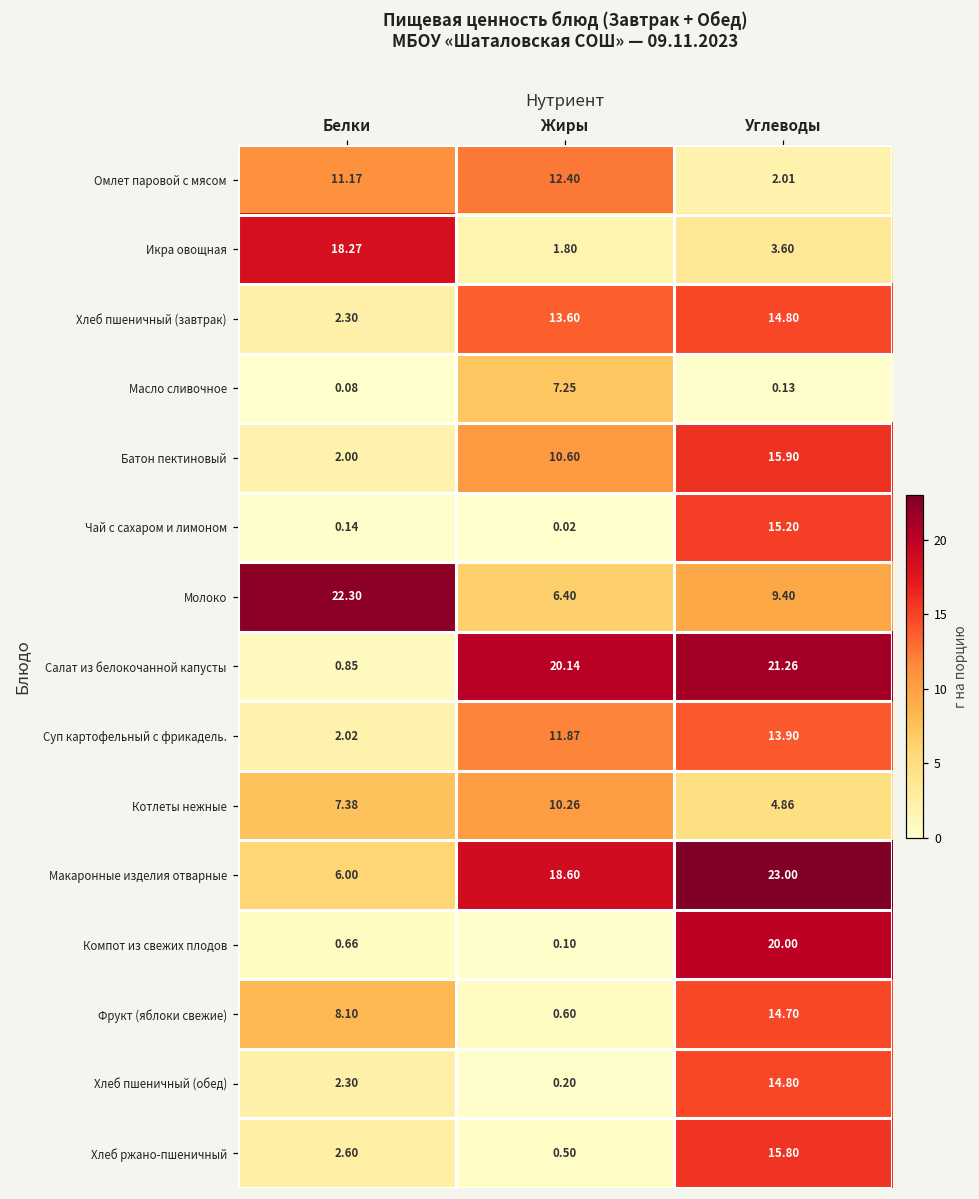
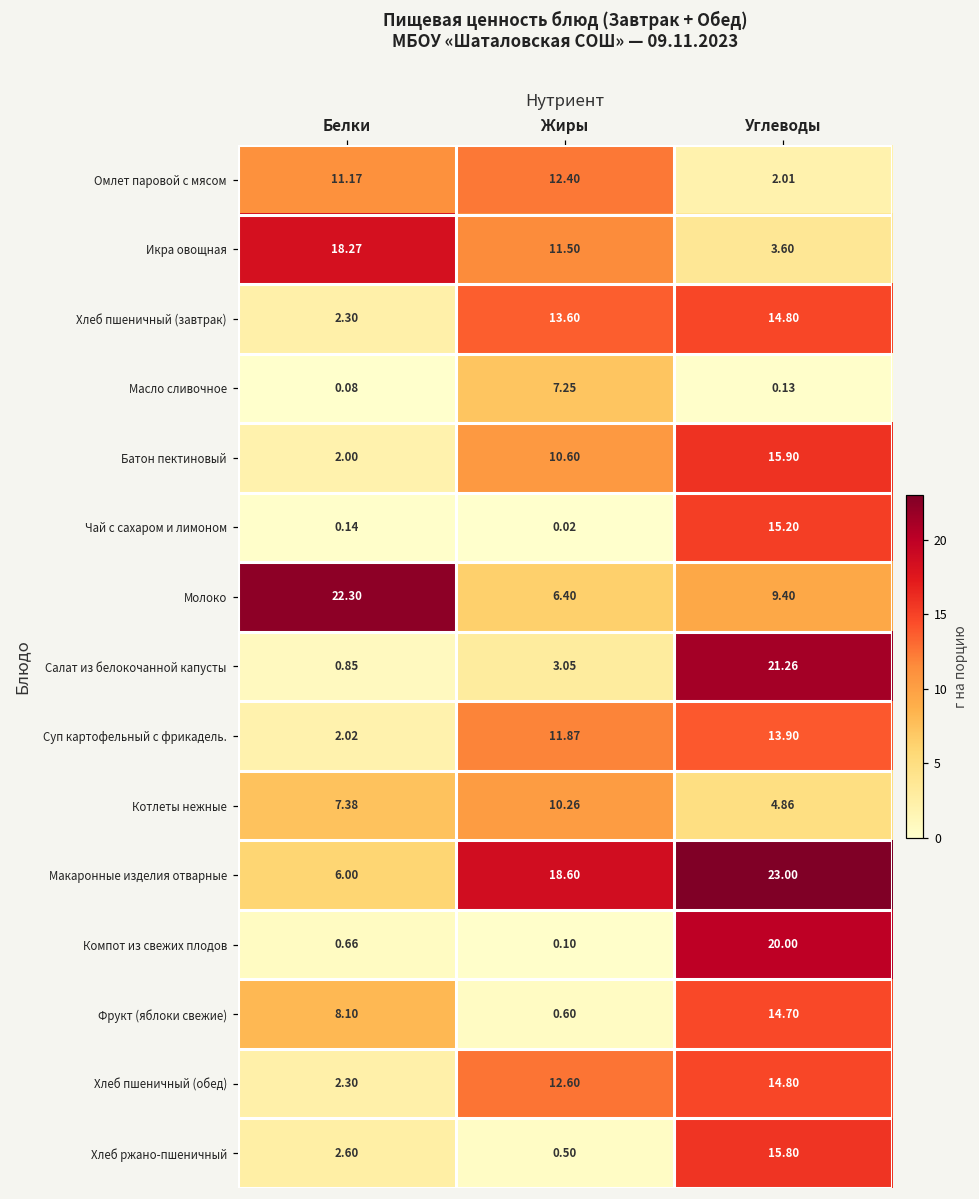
Икра овощная, Жиры: 1.80 -> 11.50
Салат из белокочанной капусты, Жиры: 20.14 -> 3.05
Хлеб пшеничный (обед), Жиры: 0.20 -> 12.60
